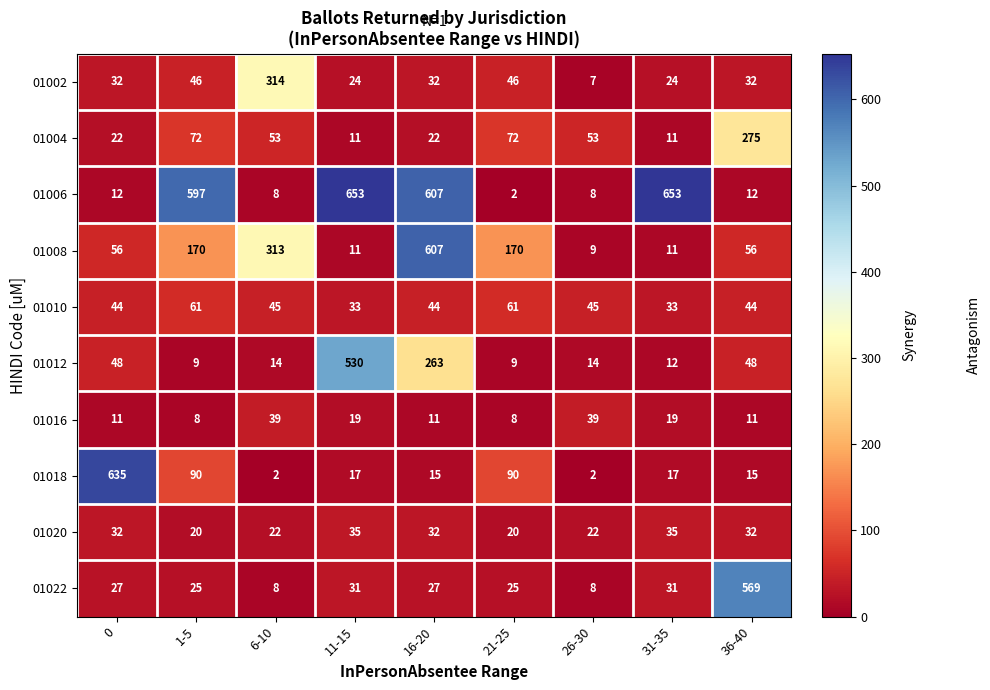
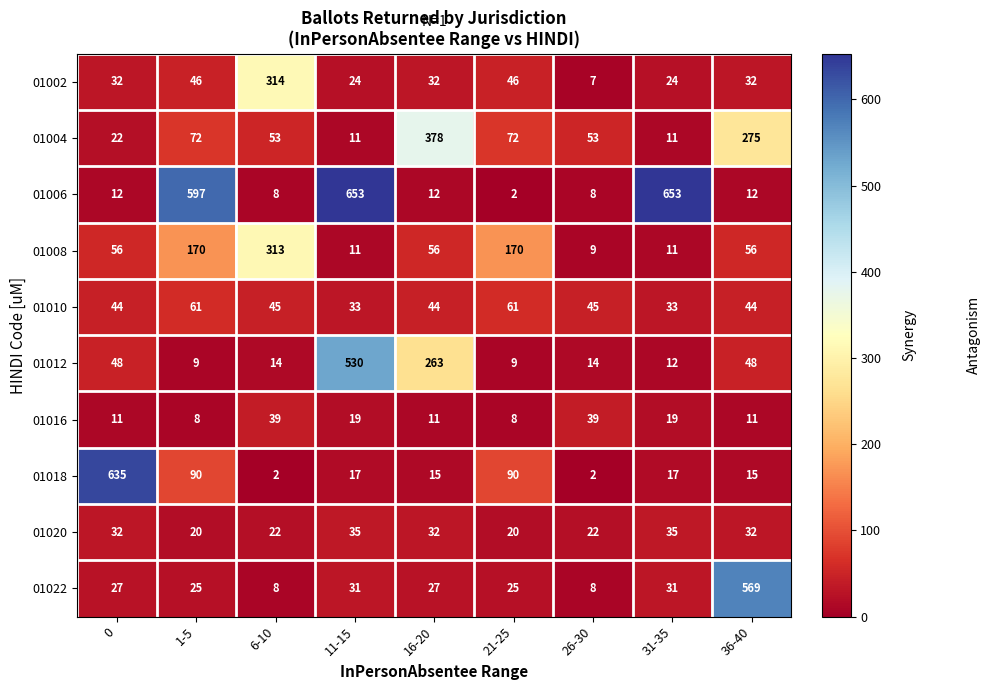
01004, 16-20: 22 -> 378
01006, 16-20: 607 -> 12
01008, 16-20: 607 -> 56
